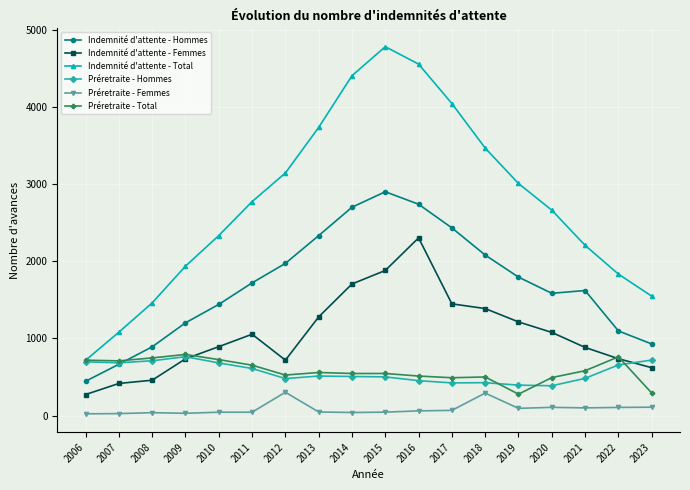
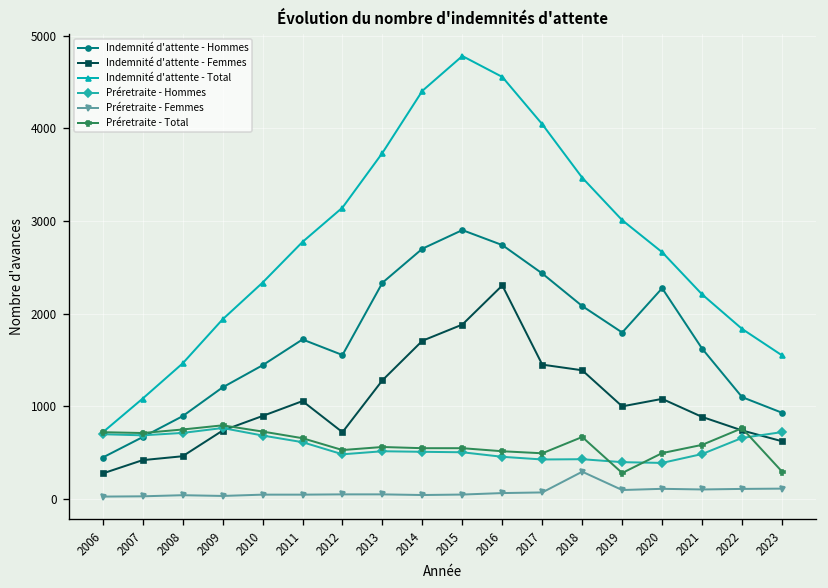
Indemnité d'attente - Hommes, 2012: 2000 -> 1600
Préretraite - Femmes, 2012: 300 -> 0
Préretraite - Total, 2018: 500 -> 700
Indemnité d'attente - Femmes, 2019: 1200 -> 1000
Indemnité d'attente - Hommes, 2020: 1600 -> 2300
